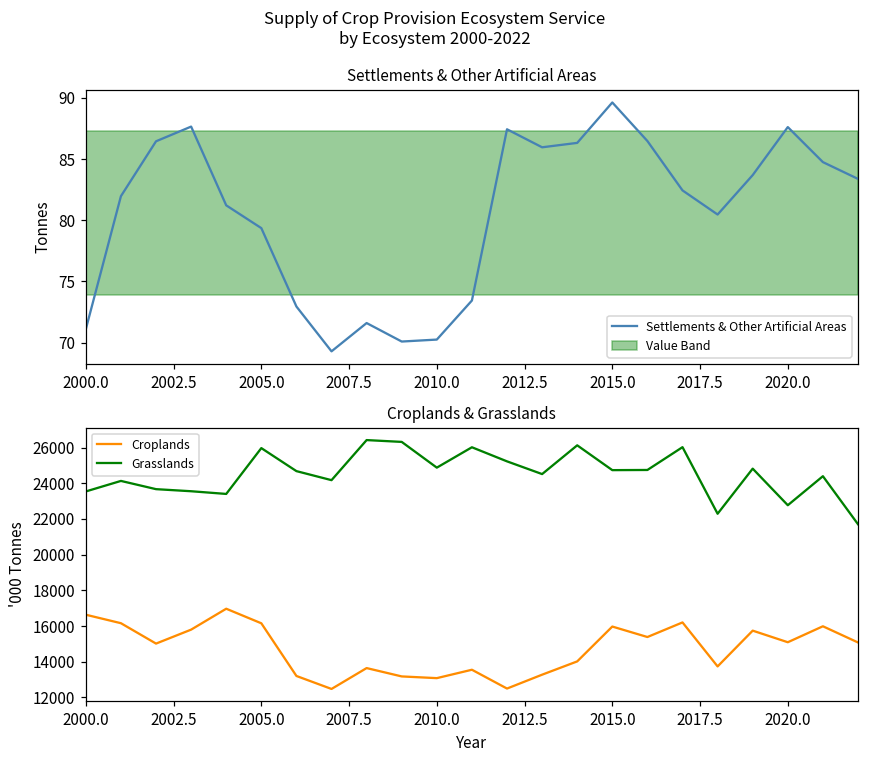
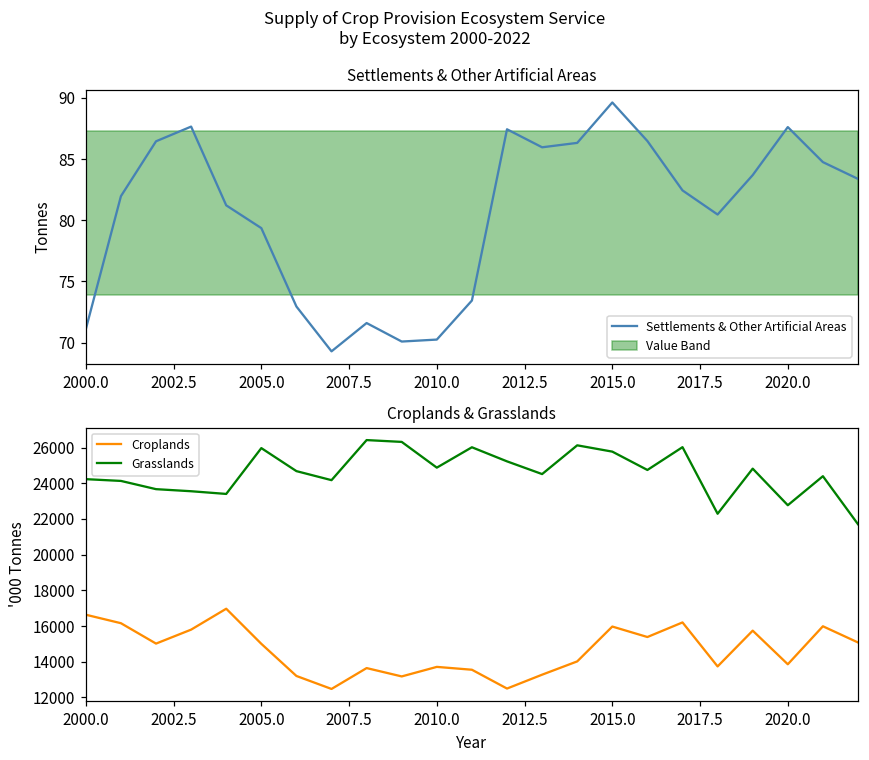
Croplands & Grasslands, Grasslands, 2000.0: 23500 -> 24200
Croplands & Grasslands, Croplands, 2005.0: 16100 -> 15000
Croplands & Grasslands, Croplands, 2010.0: 13100 -> 13700
Croplands & Grasslands, Grasslands, 2015.0: 24700 -> 25800
Croplands & Grasslands, Croplands, 2020.0: 15100 -> 13900
